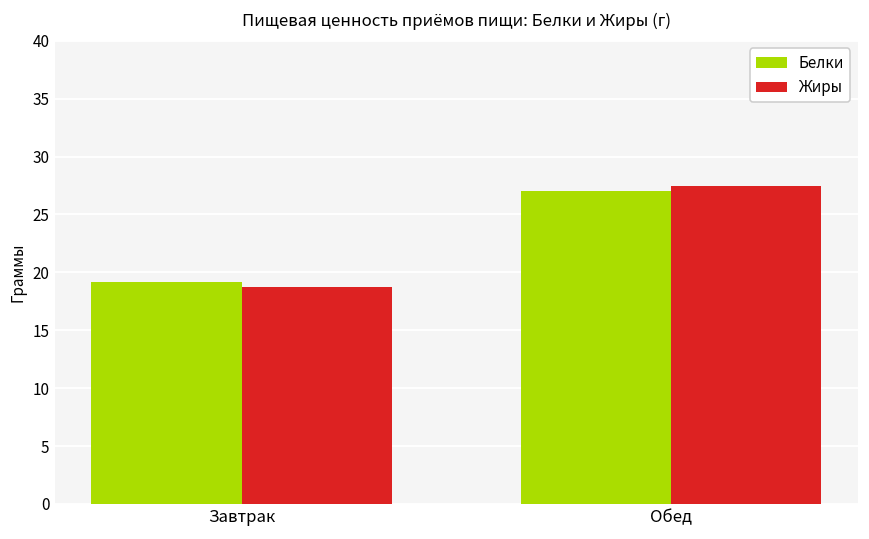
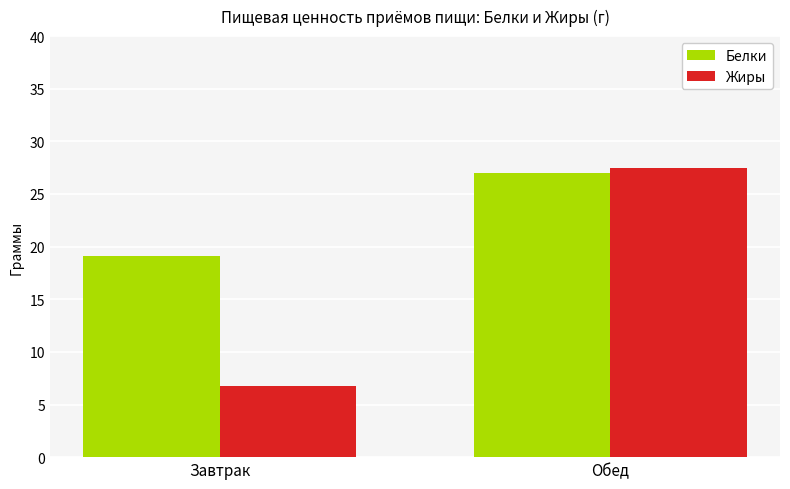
Жиры, Завтрак: 18.7 -> 6.7
